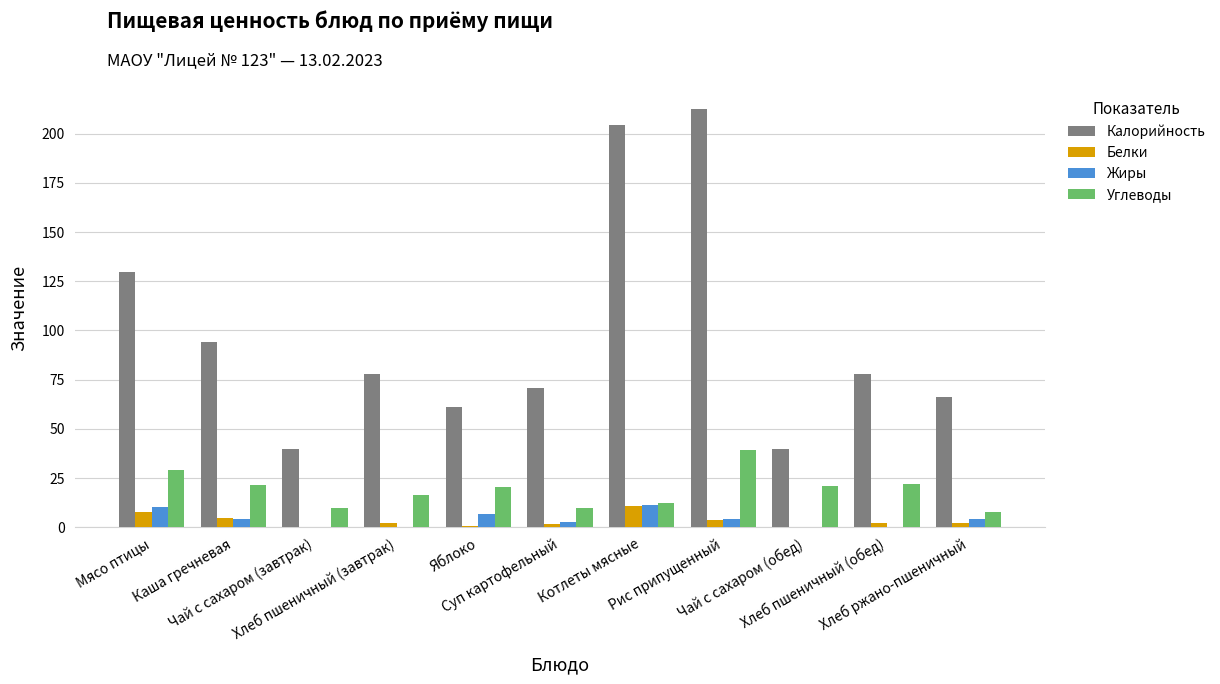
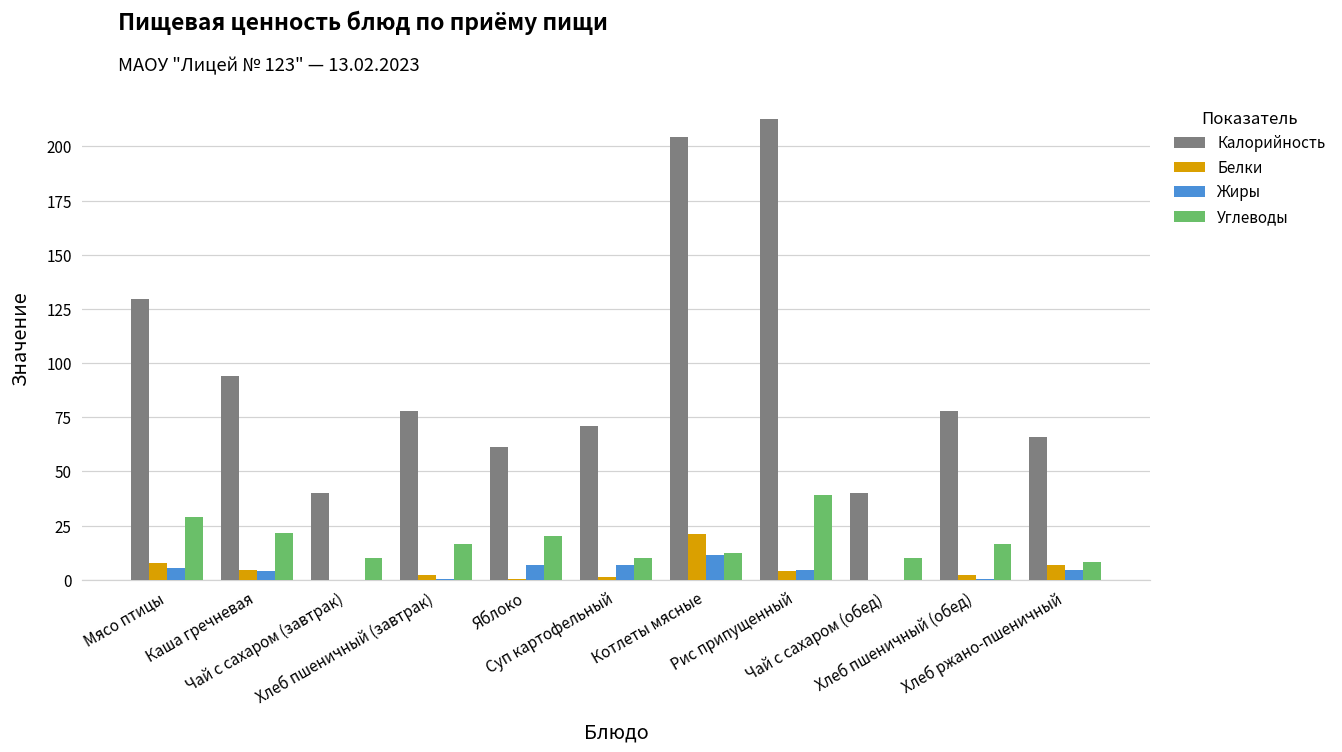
Жиры, Мясо птицы: 10 -> 5
Жиры, Суп картофельный: 3 -> 7
Белки, Котлеты мясные: 11 -> 21
Углеводы, Чай с сахаром (обед): 21 -> 10
Углеводы, Хлеб пшеничный (обед): 22 -> 17
Белки, Хлеб ржано-пшеничный: 2 -> 7
